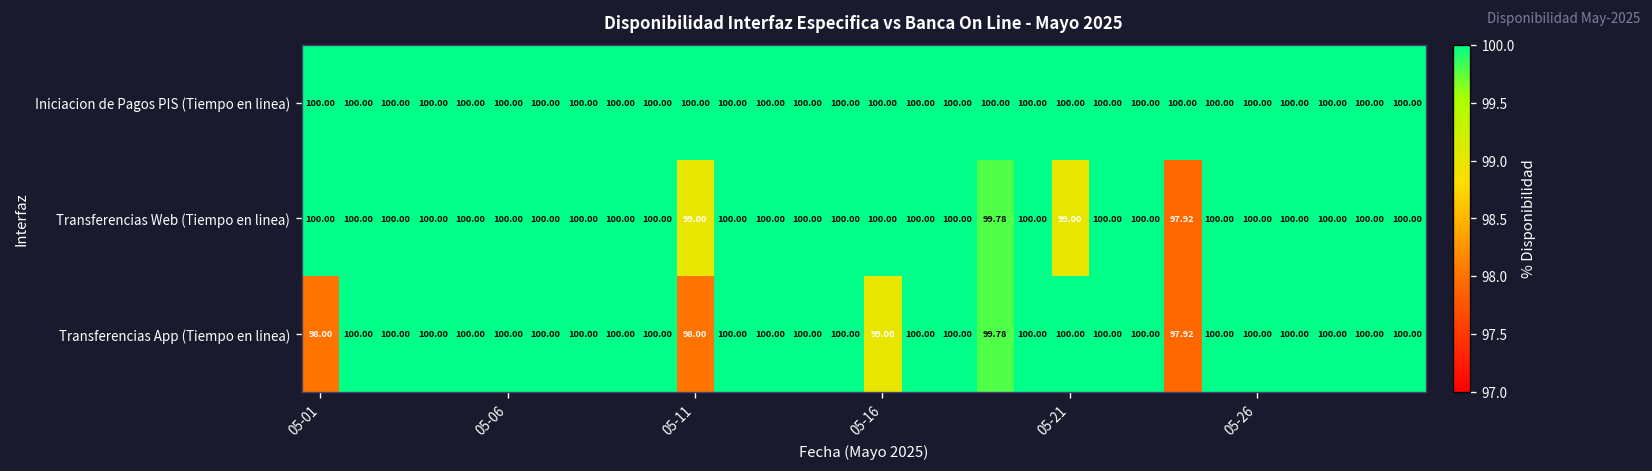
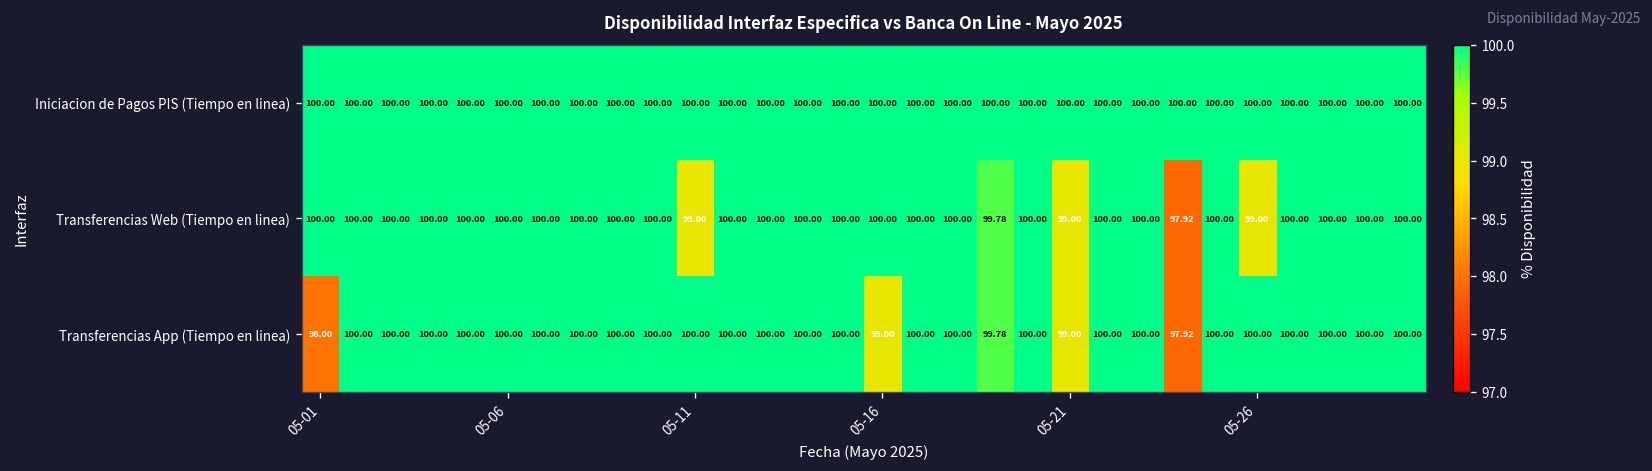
Transferencias Web (Tiempo en linea), 05-26: 100.00 -> 99.00
Transferencias App (Tiempo en linea), 05-11: 98.00 -> 100.00
Transferencias App (Tiempo en linea), 05-21: 100.00 -> 99.00
